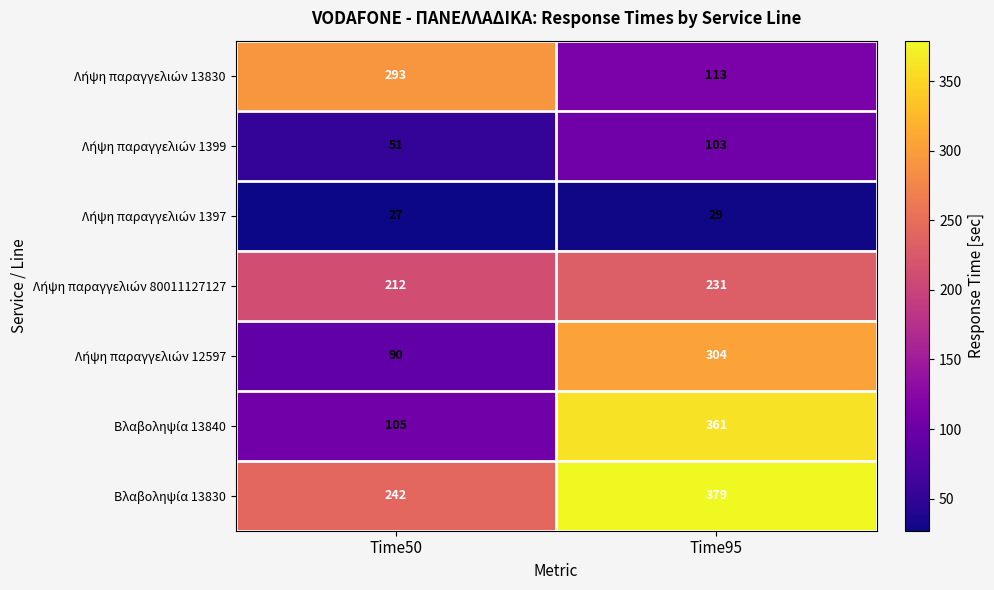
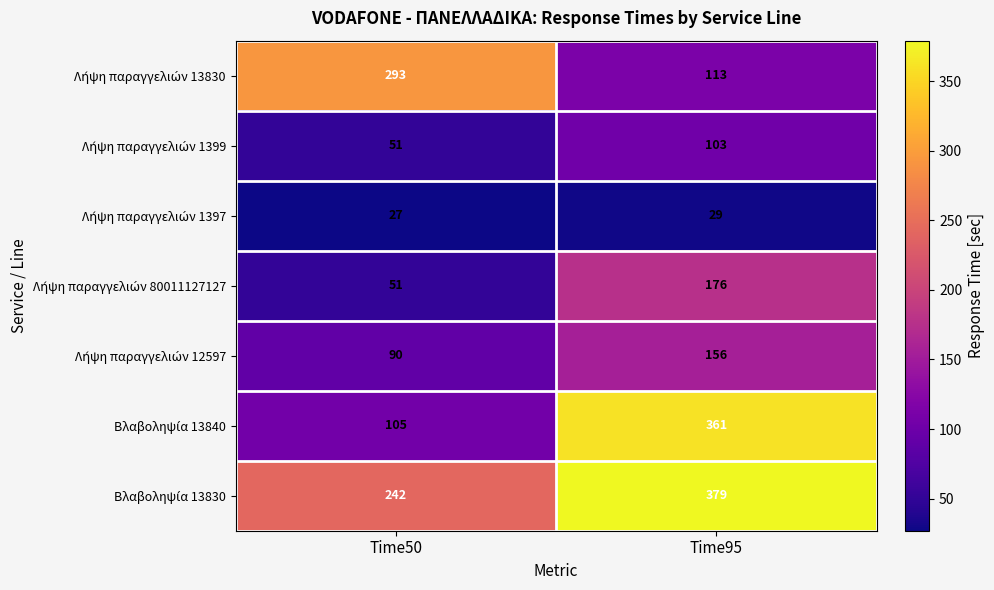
Λήψη παραγγελιών 80011127127, Time50: 212 -> 51
Λήψη παραγγελιών 80011127127, Time95: 231 -> 176
Λήψη παραγγελιών 12597, Time95: 304 -> 156
